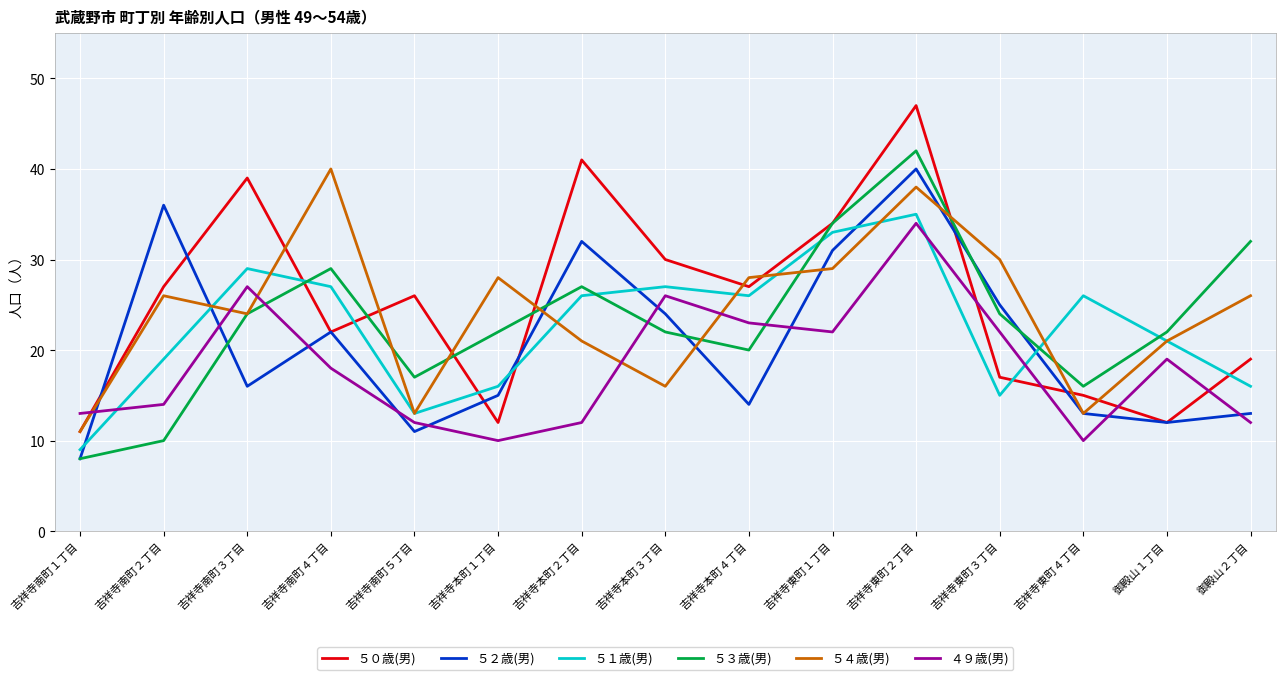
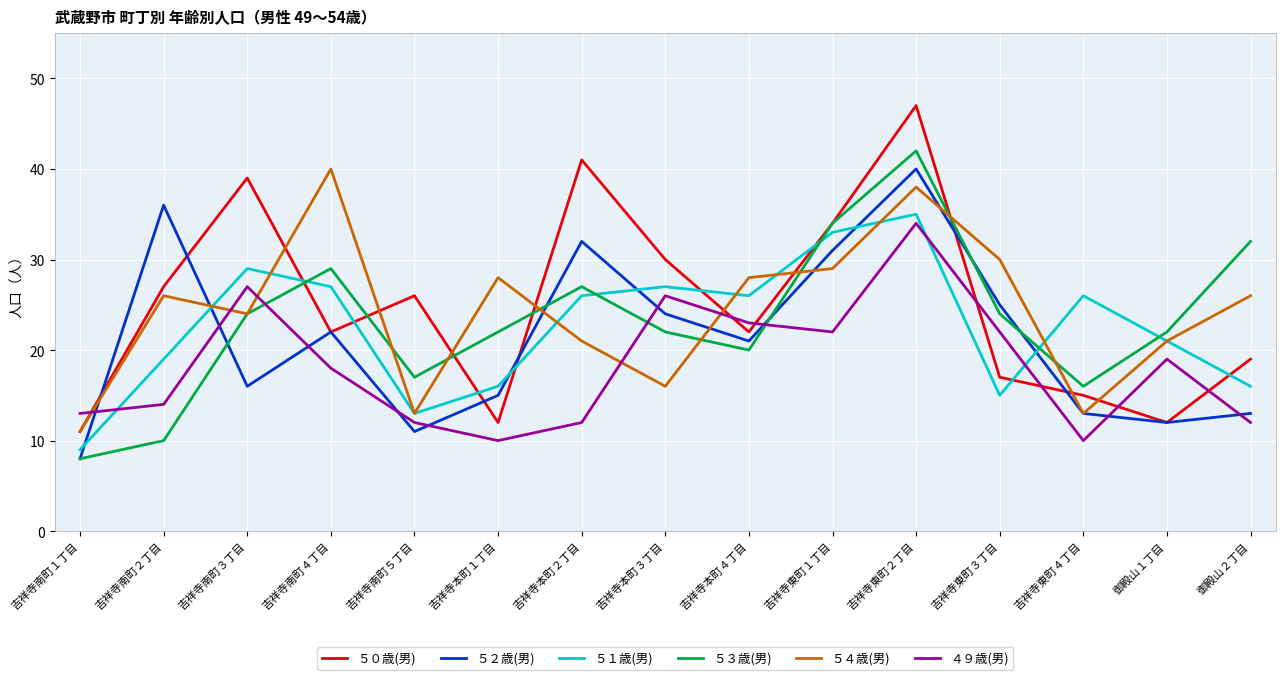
５０歳(男), 吉祥寺本町４丁目: 27 -> 22
５２歳(男), 吉祥寺本町４丁目: 14 -> 21
